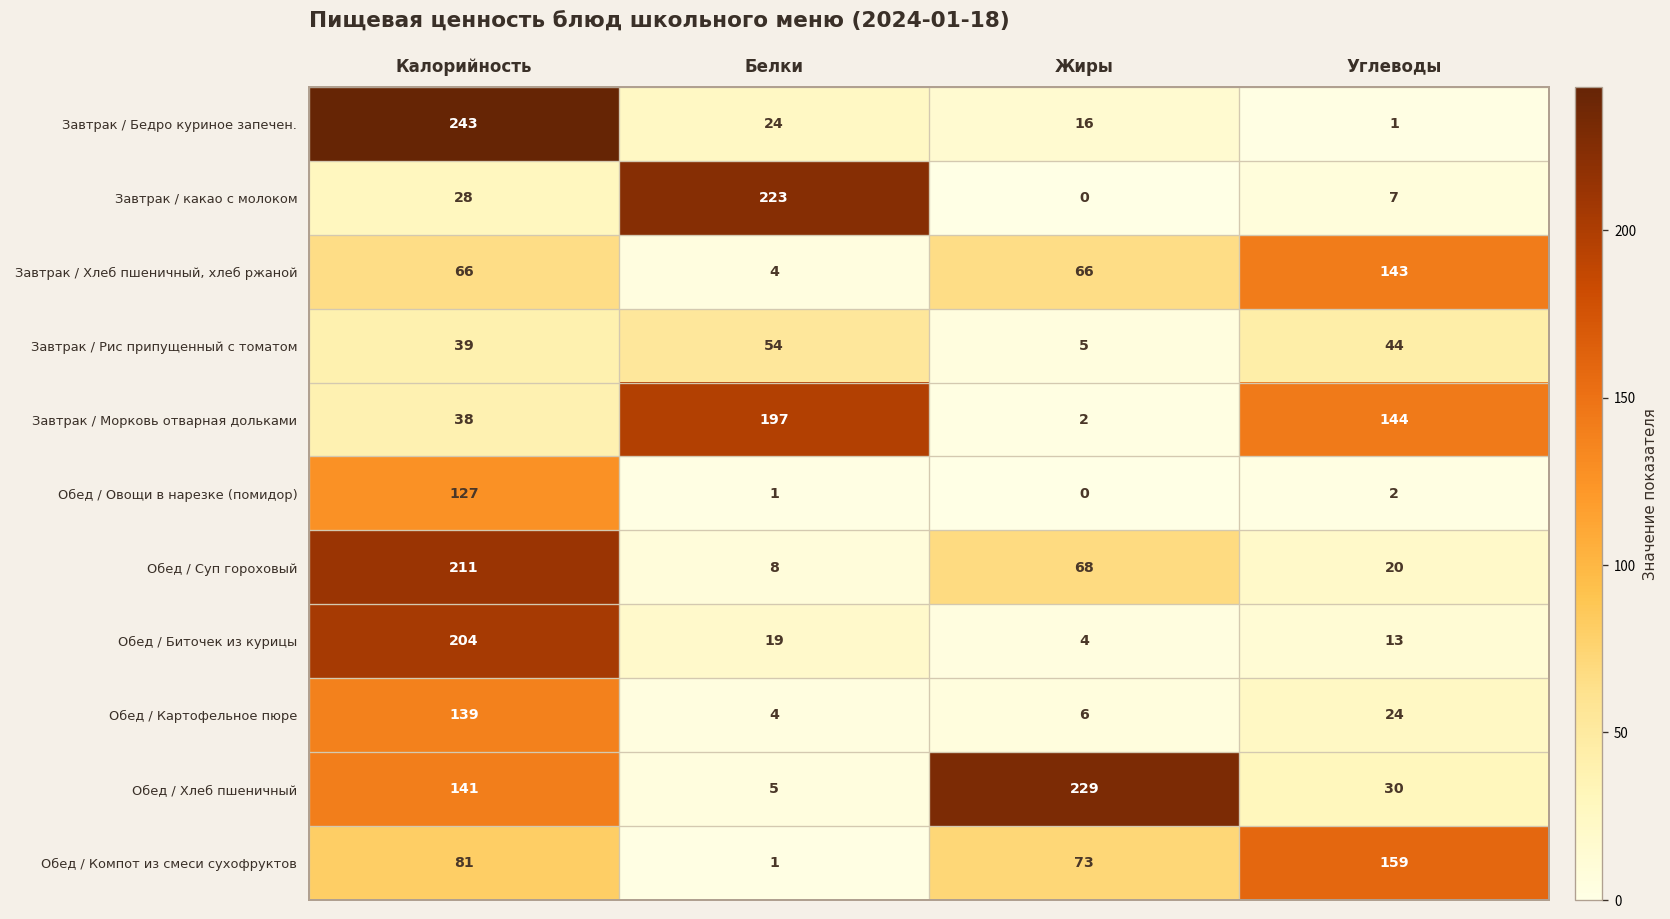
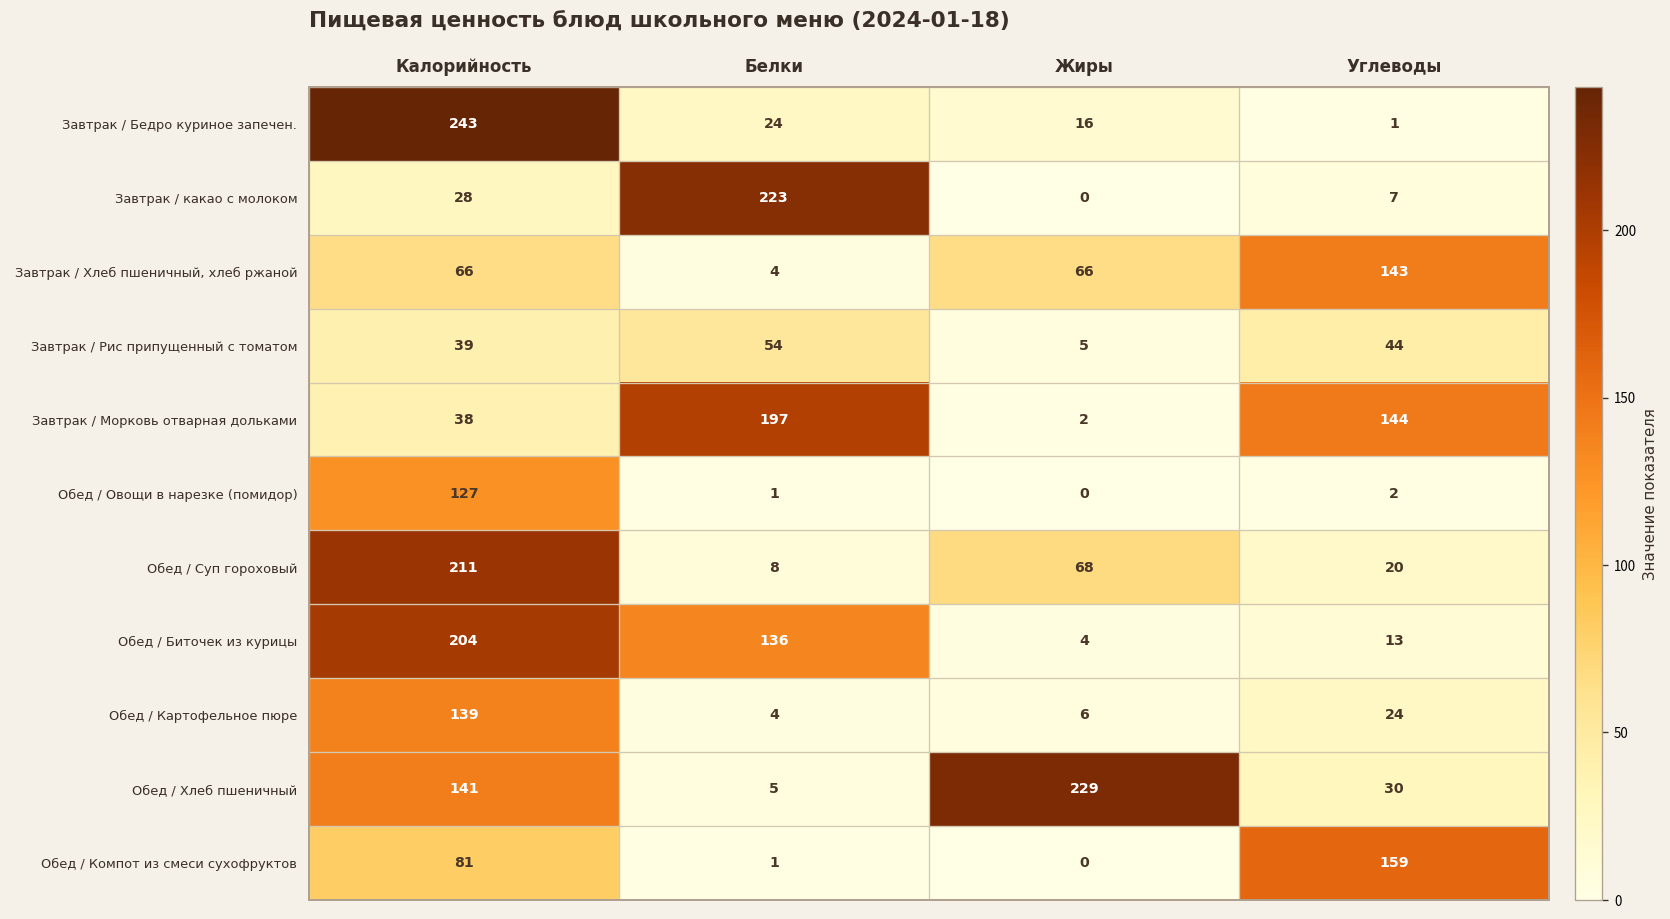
Обед / Биточек из курицы, Белки: 19 -> 136
Обед / Компот из смеси сухофруктов, Жиры: 73 -> 0
